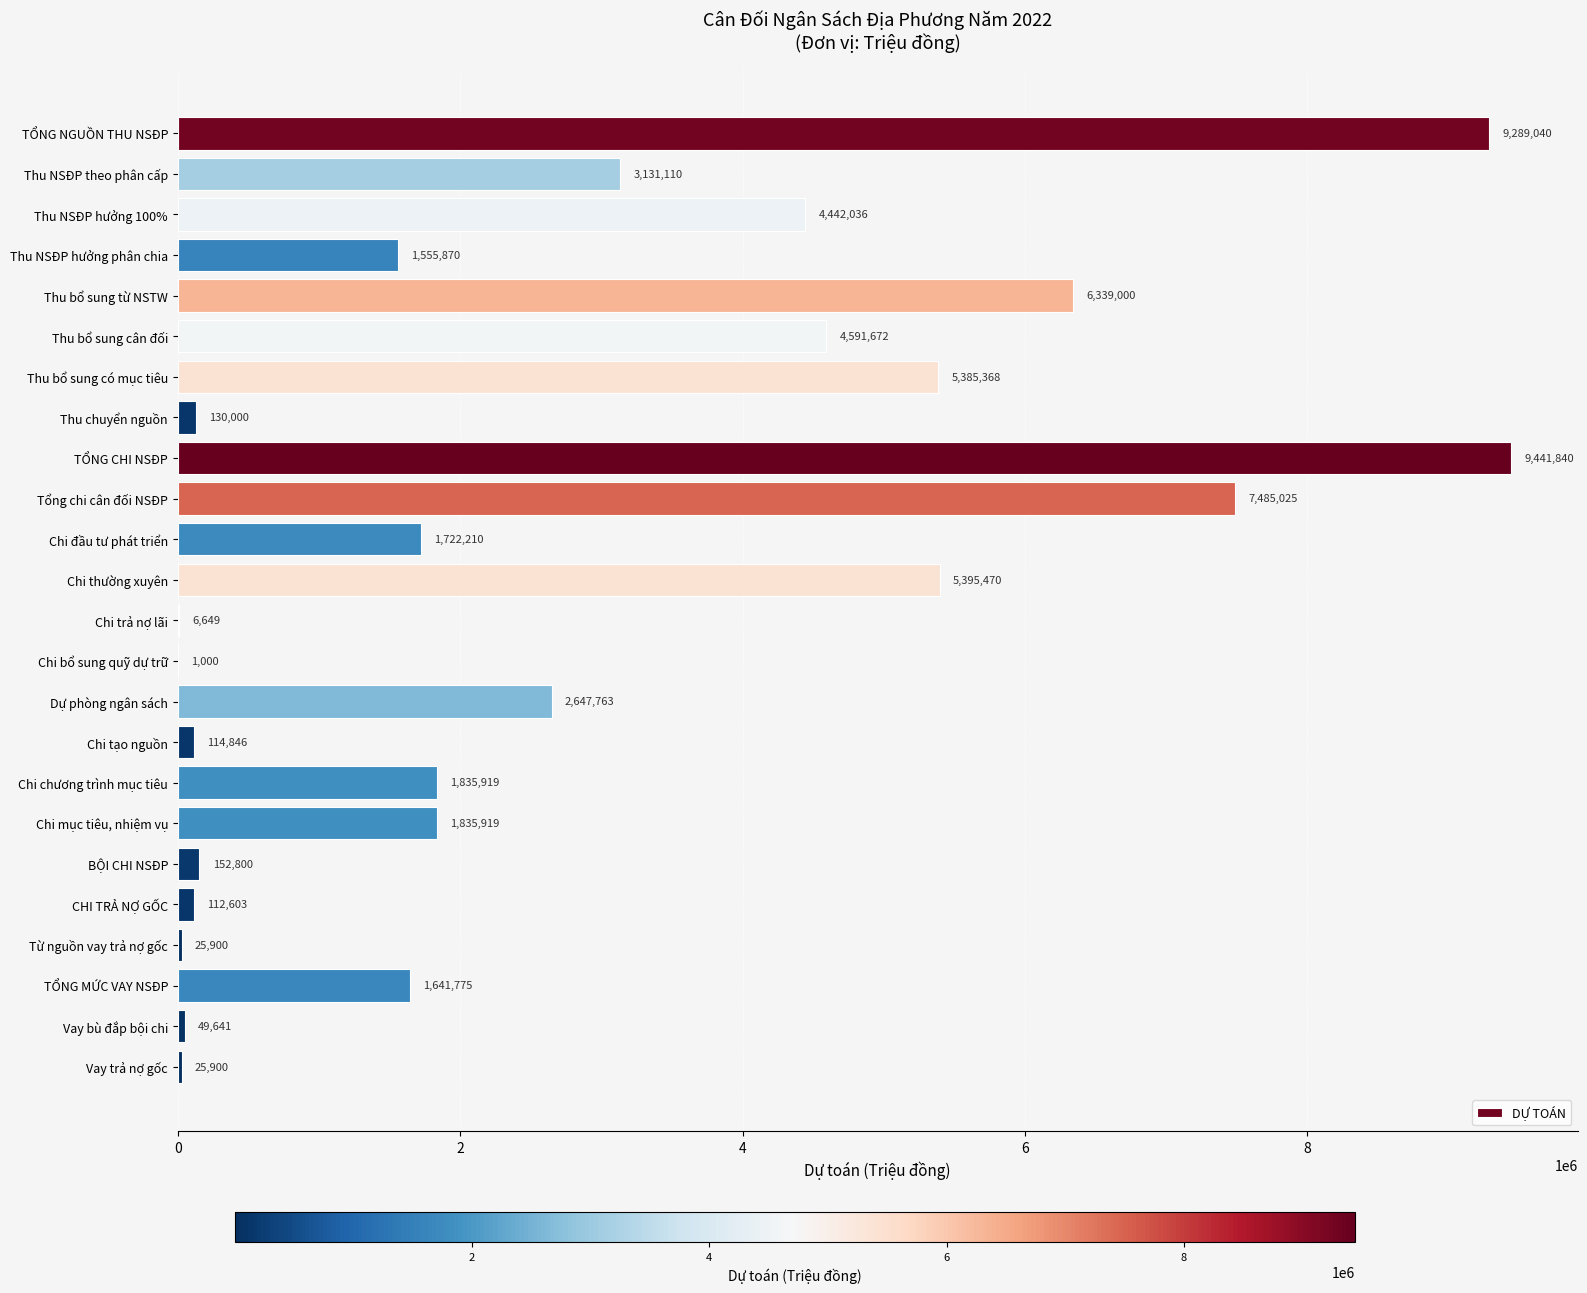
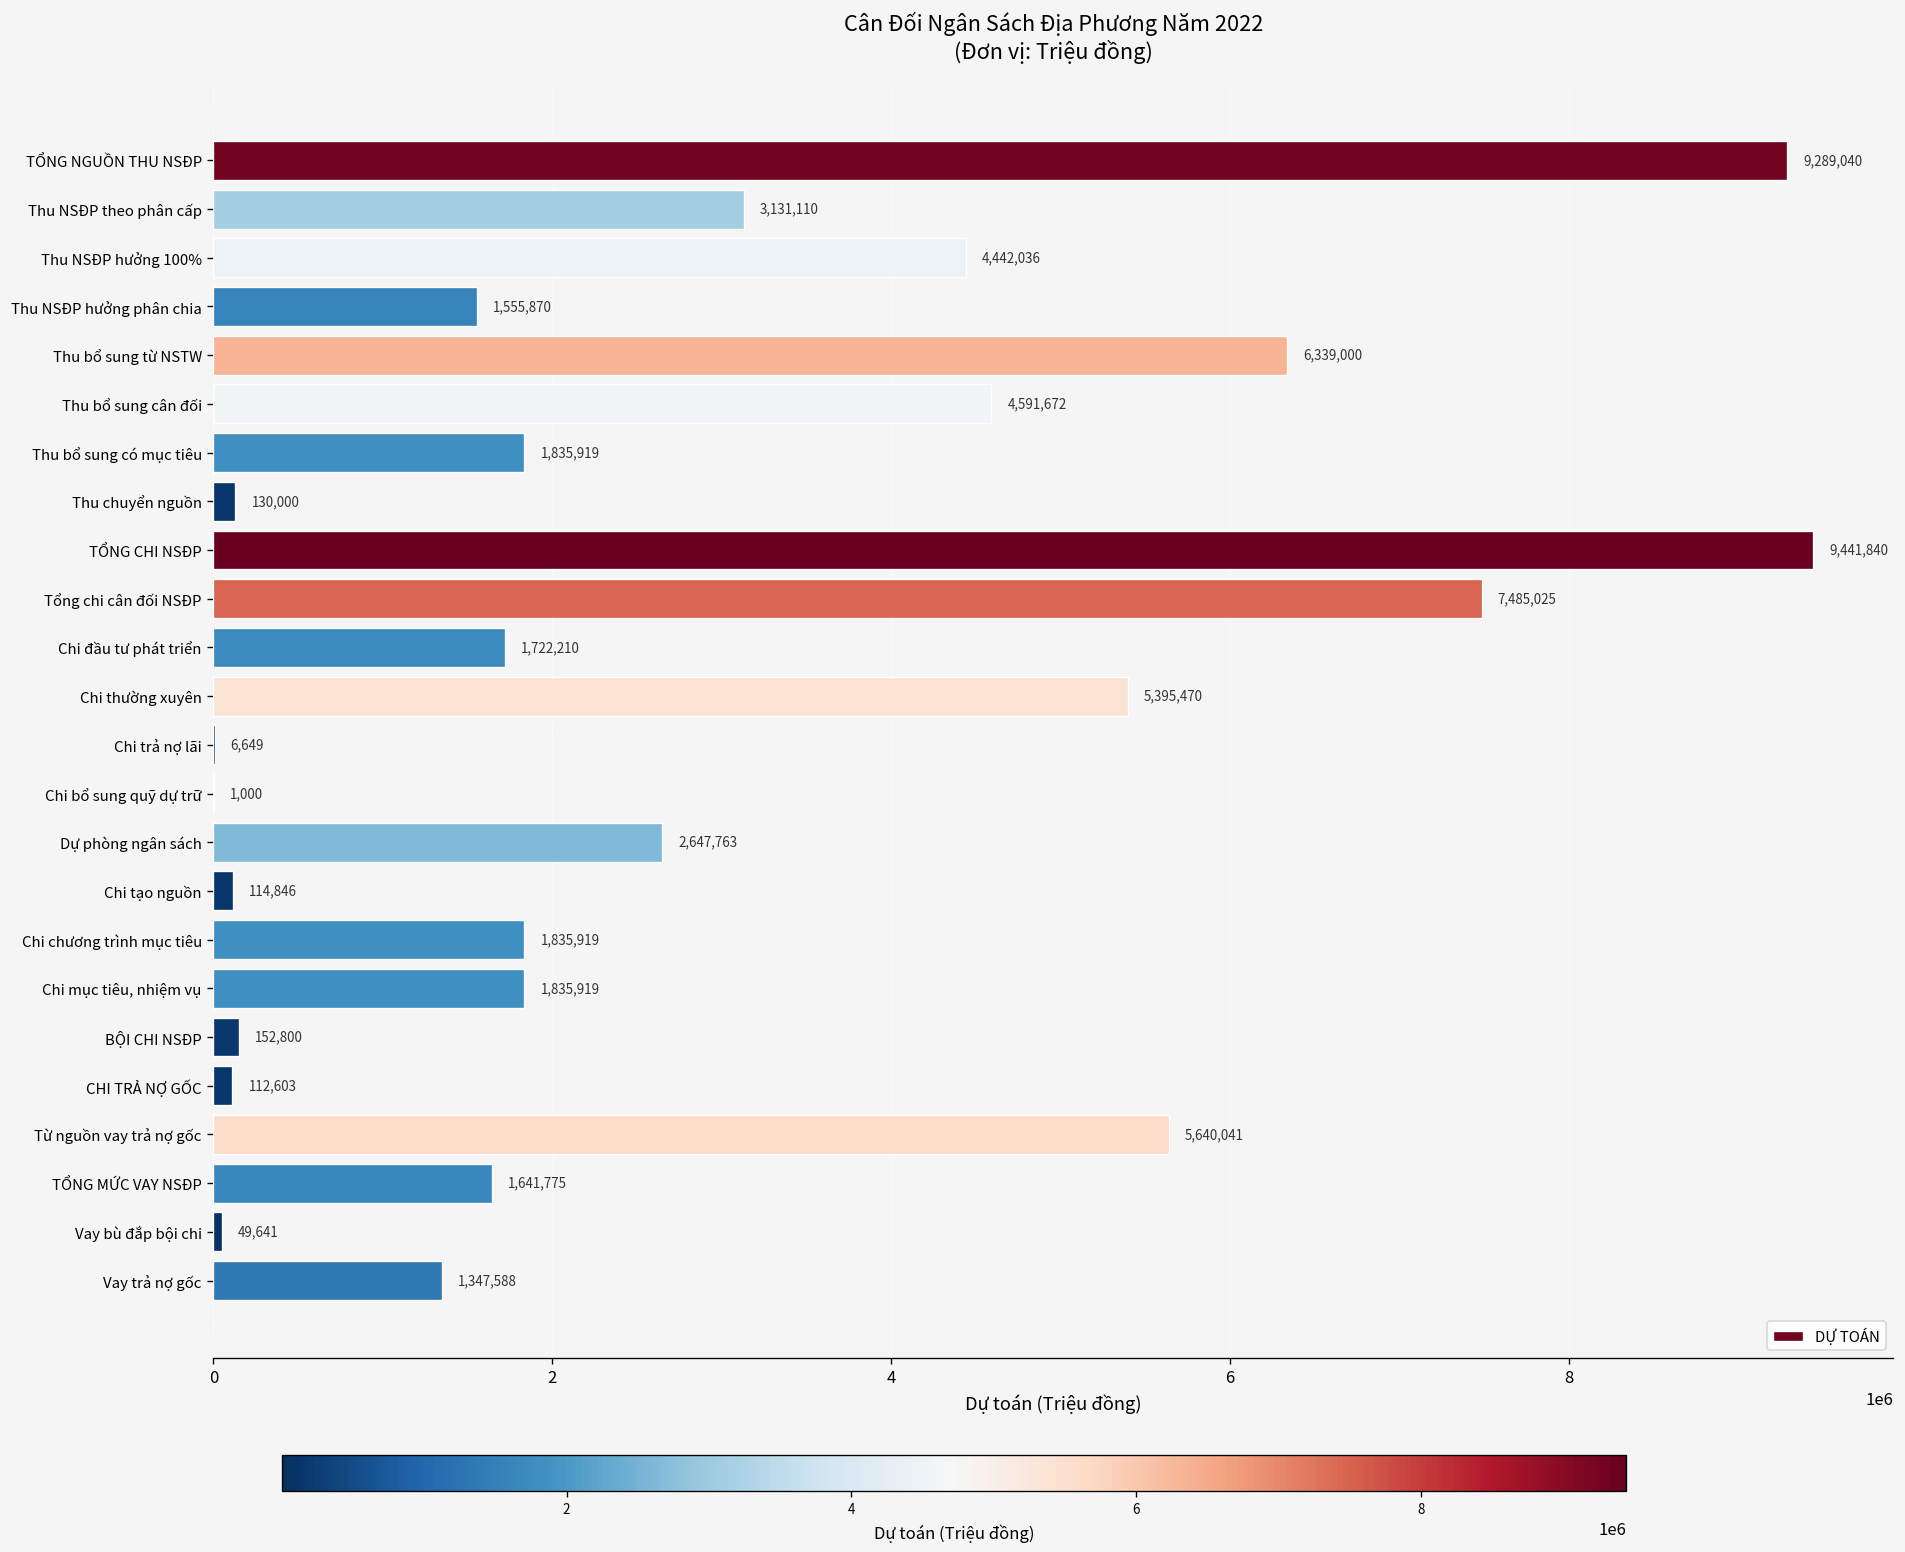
Thu bổ sung có mục tiêu: 5,385,368 -> 1,835,919
Từ nguồn vay trả nợ gốc: 25,900 -> 5,640,041
Vay trả nợ gốc: 25,900 -> 1,347,588
